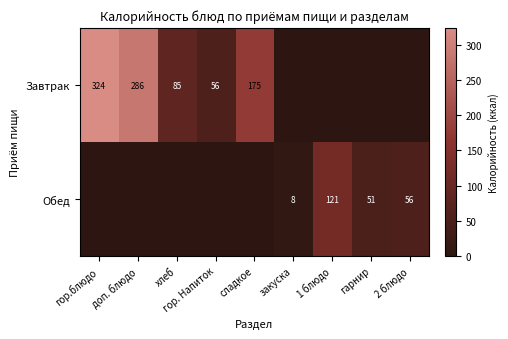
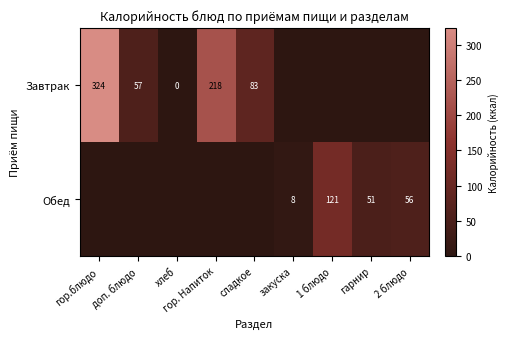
Завтрак, доп. блюдо: 286 -> 57
Завтрак, хлеб: 85 -> 0
Завтрак, гор. Напиток: 56 -> 218
Завтрак, сладкое: 175 -> 83
